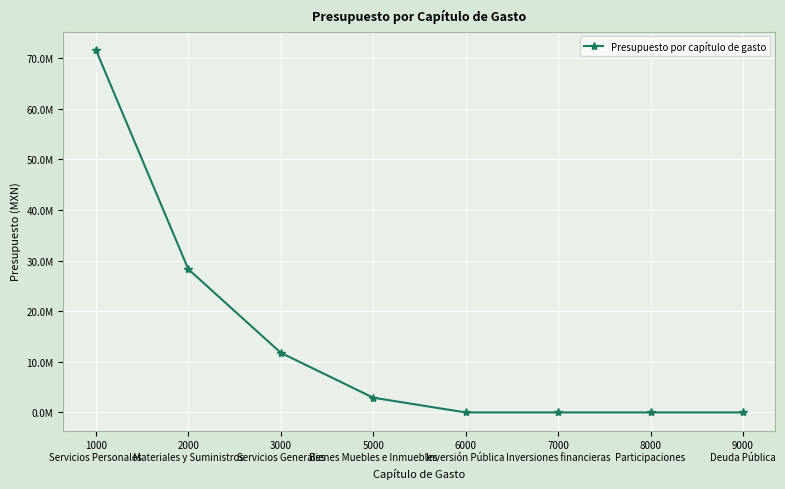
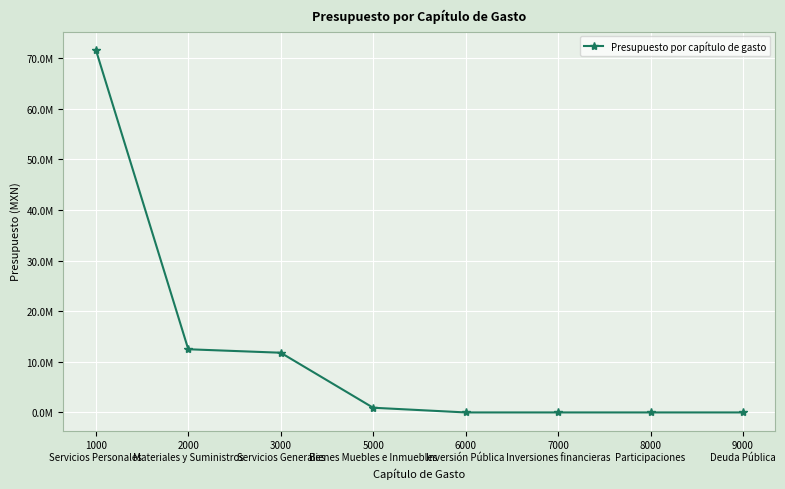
2000 Materiales y Suministros: 28000000 -> 12000000
5000 Bienes Muebles e Inmuebles: 3000000 -> 1000000
